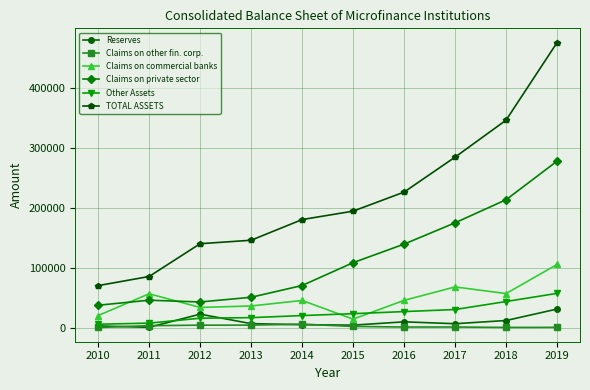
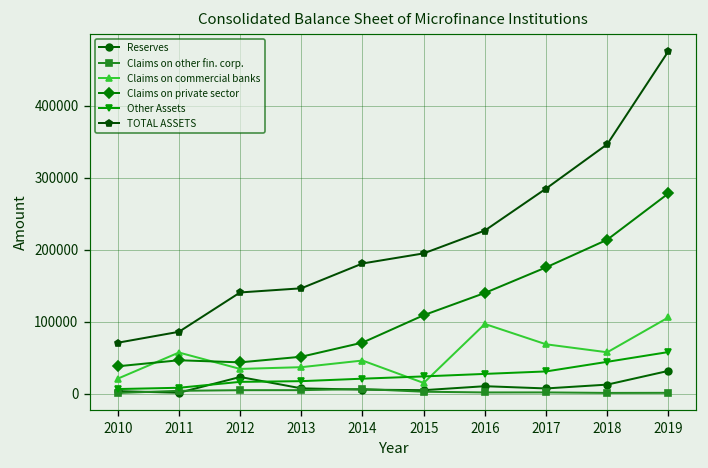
Claims on commercial banks, 2016: 50000 -> 100000
